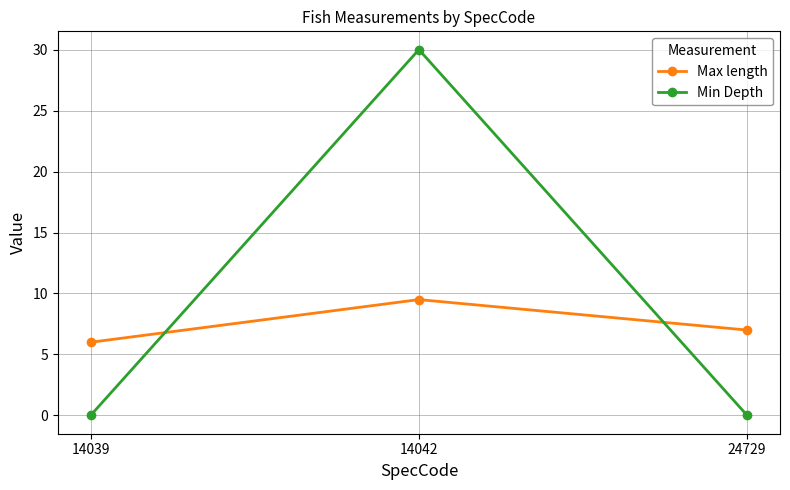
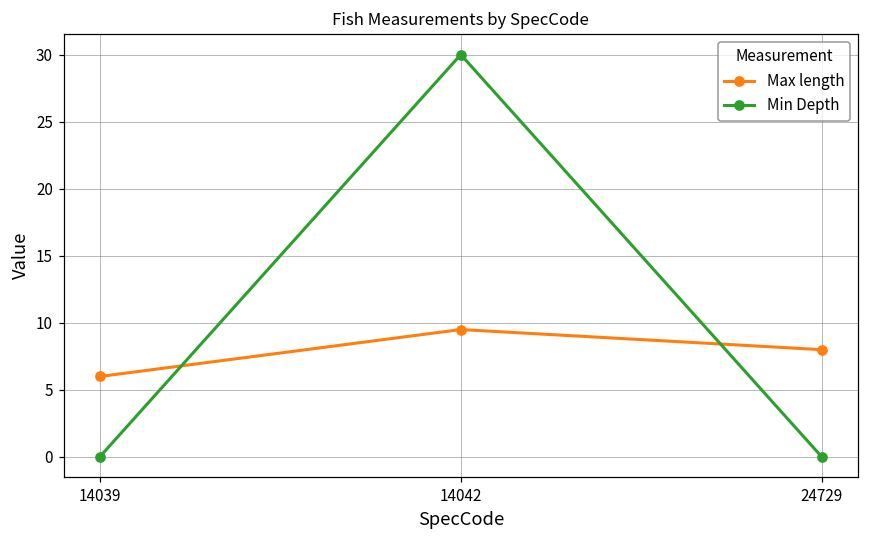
Max length, 24729: 7 -> 8
